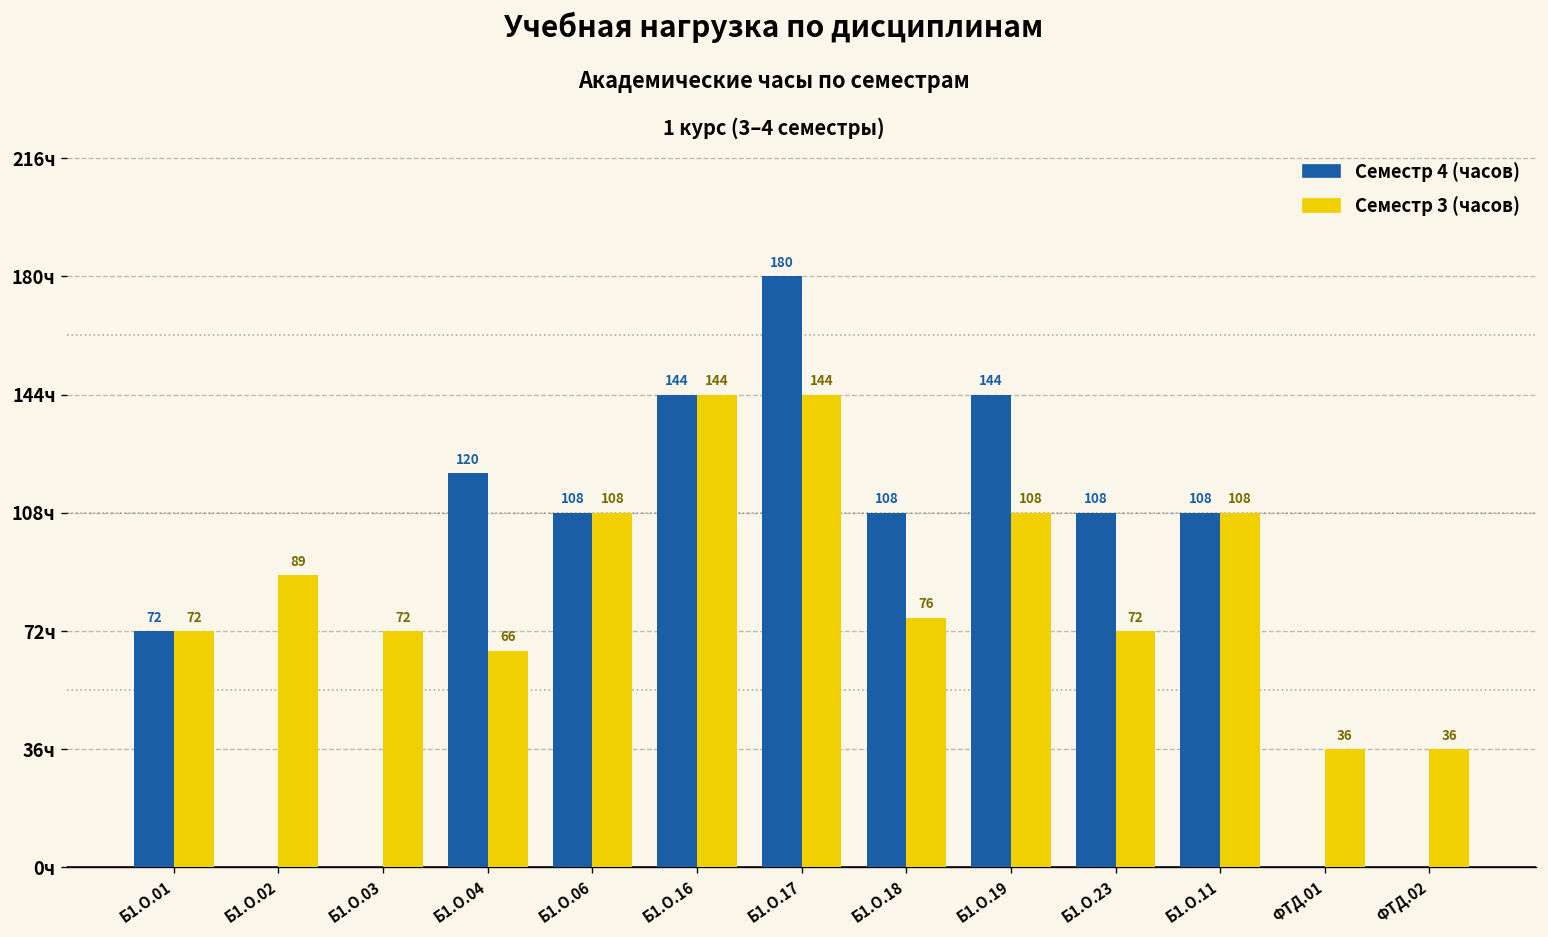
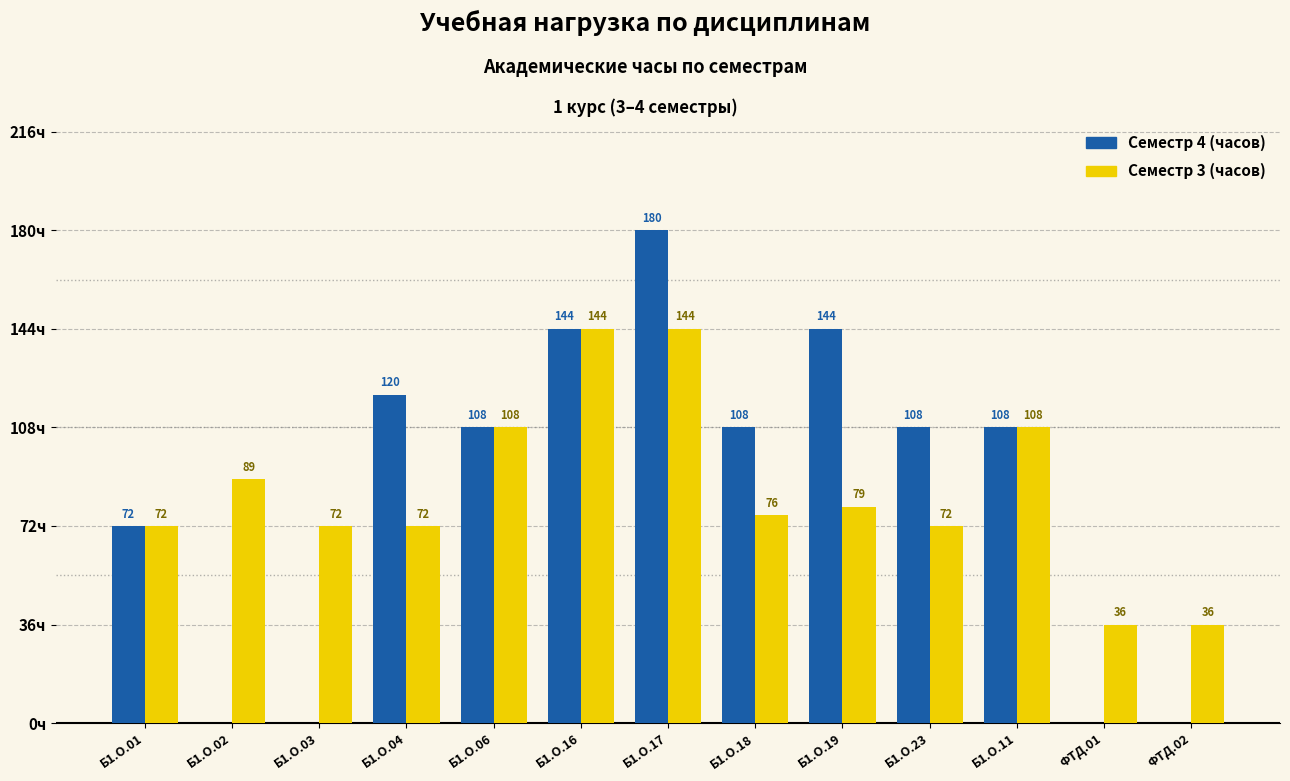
Семестр 3 (часов), Б1.О.04: 66 -> 72
Семестр 3 (часов), Б1.О.19: 108 -> 79
